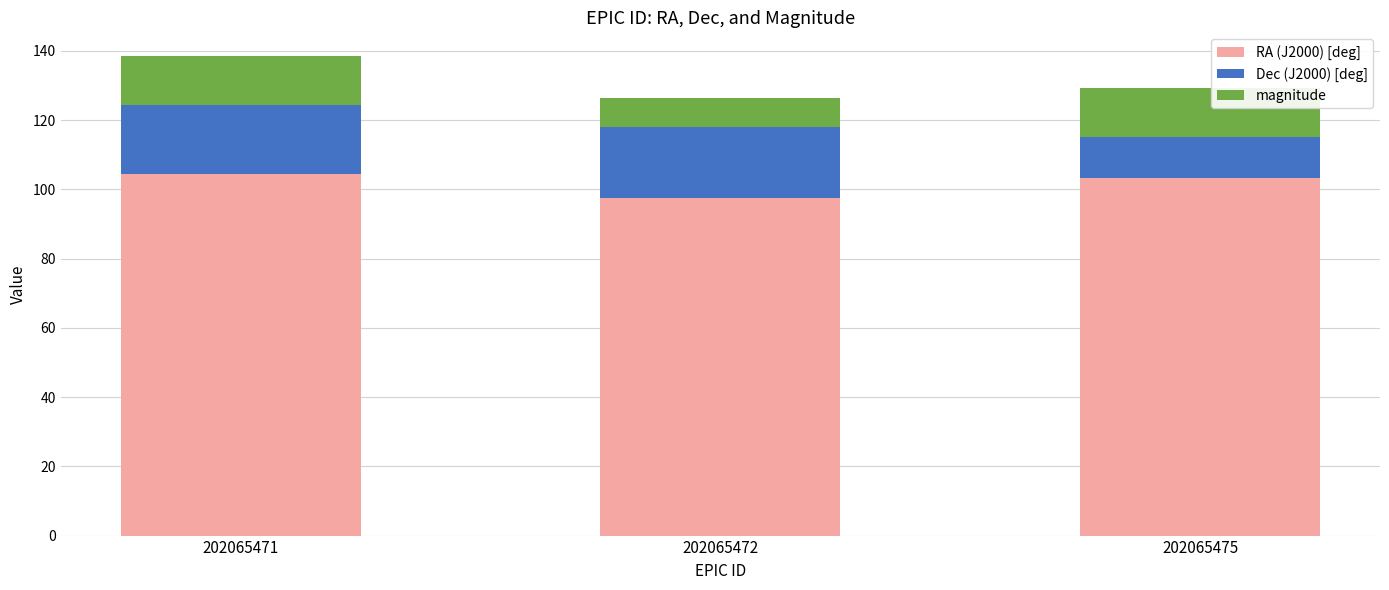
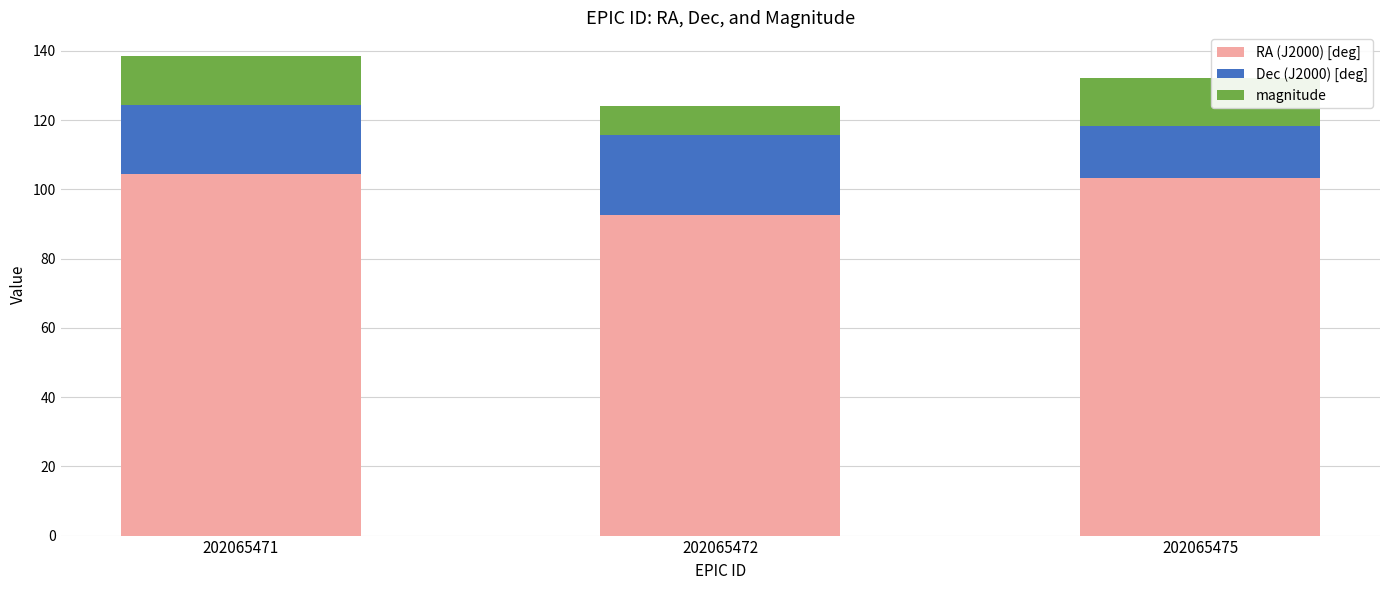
RA (J2000) [deg], 202065472: 97 -> 92
Dec (J2000) [deg], 202065472: 21 -> 23
Dec (J2000) [deg], 202065475: 12 -> 15
